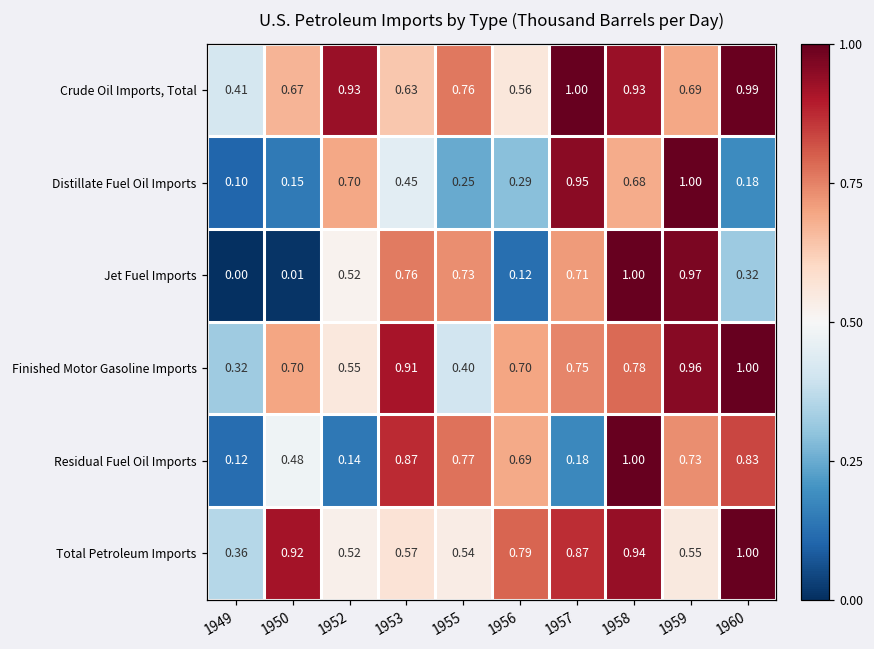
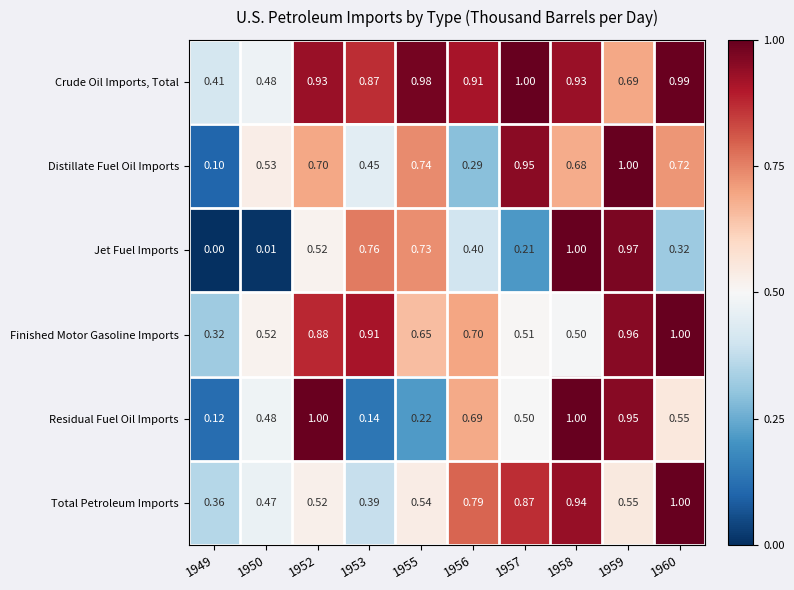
Crude Oil Imports, Total, 1950: 0.67 -> 0.48
Crude Oil Imports, Total, 1953: 0.63 -> 0.87
Crude Oil Imports, Total, 1955: 0.76 -> 0.98
Crude Oil Imports, Total, 1956: 0.56 -> 0.91
Distillate Fuel Oil Imports, 1950: 0.15 -> 0.53
Distillate Fuel Oil Imports, 1955: 0.25 -> 0.74
Distillate Fuel Oil Imports, 1960: 0.18 -> 0.72
Jet Fuel Imports, 1956: 0.12 -> 0.40
Jet Fuel Imports, 1957: 0.71 -> 0.21
Finished Motor Gasoline Imports, 1950: 0.70 -> 0.52
Finished Motor Gasoline Imports, 1952: 0.55 -> 0.88
Finished Motor Gasoline Imports, 1955: 0.40 -> 0.65
Finished Motor Gasoline Imports, 1957: 0.75 -> 0.51
Finished Motor Gasoline Imports, 1958: 0.78 -> 0.50
Residual Fuel Oil Imports, 1952: 0.14 -> 1.00
Residual Fuel Oil Imports, 1953: 0.87 -> 0.14
Residual Fuel Oil Imports, 1955: 0.77 -> 0.22
Residual Fuel Oil Imports, 1957: 0.18 -> 0.50
Residual Fuel Oil Imports, 1959: 0.73 -> 0.95
Residual Fuel Oil Imports, 1960: 0.83 -> 0.55
Total Petroleum Imports, 1950: 0.92 -> 0.47
Total Petroleum Imports, 1953: 0.57 -> 0.39
